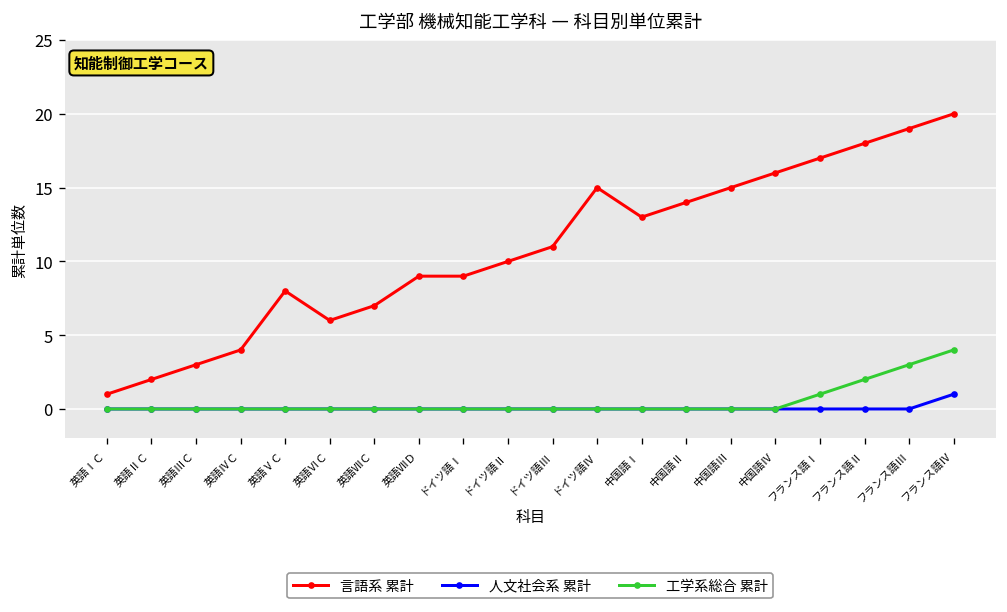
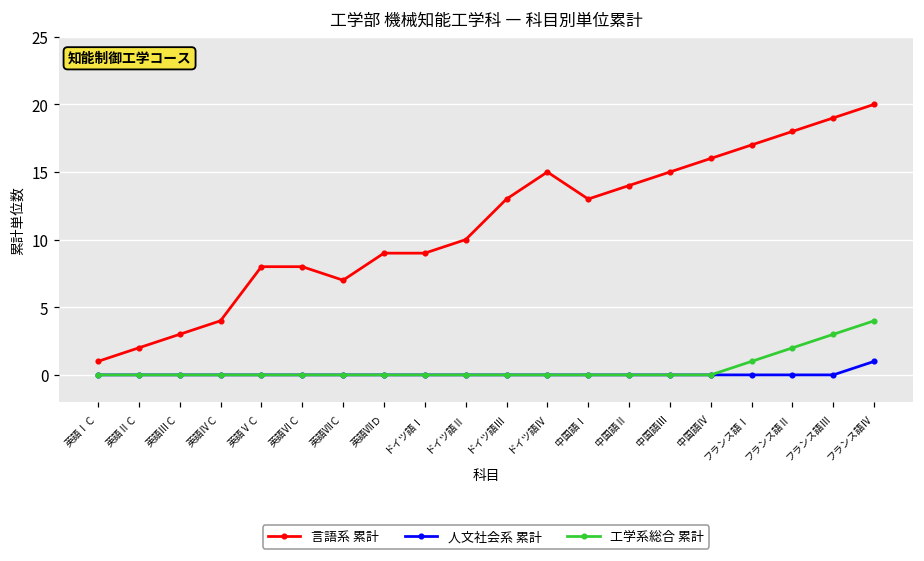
言語系 累計, 英語ⅥＣ: 6 -> 8
言語系 累計, ドイツ語Ⅲ: 11 -> 13
